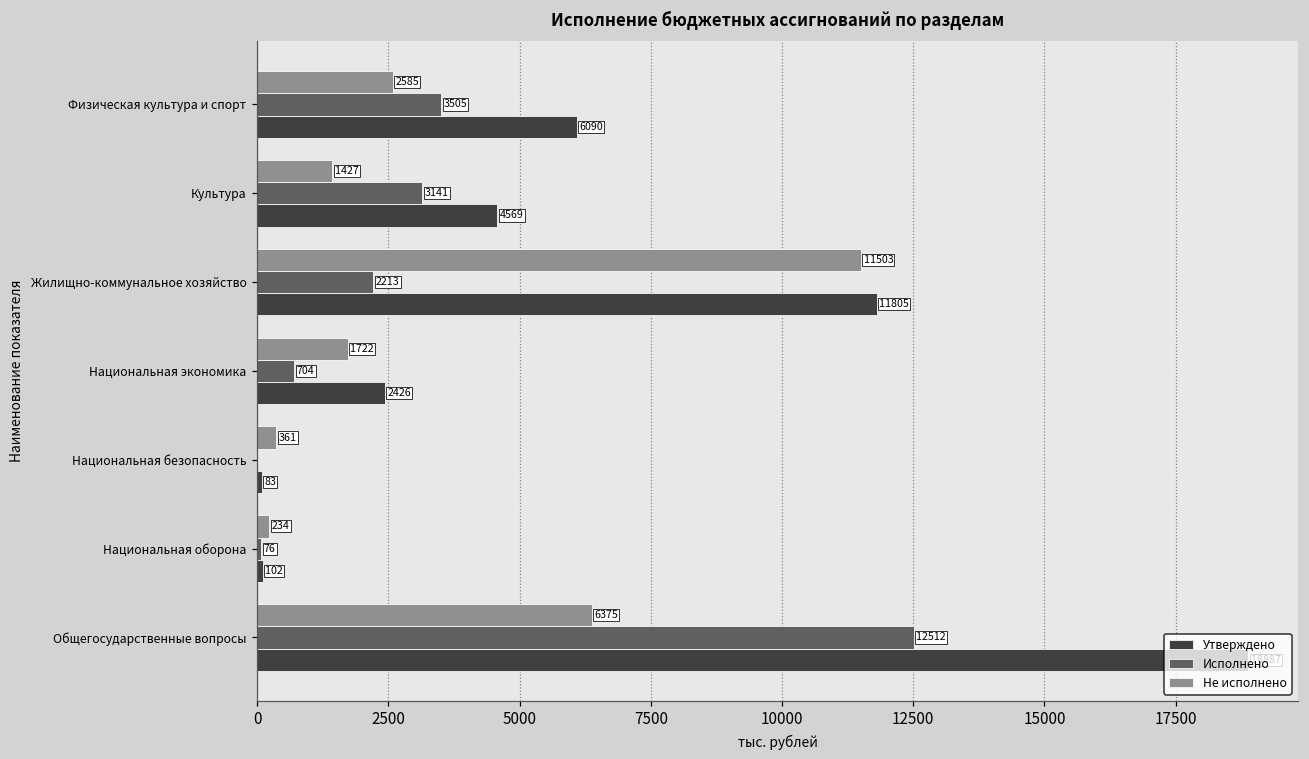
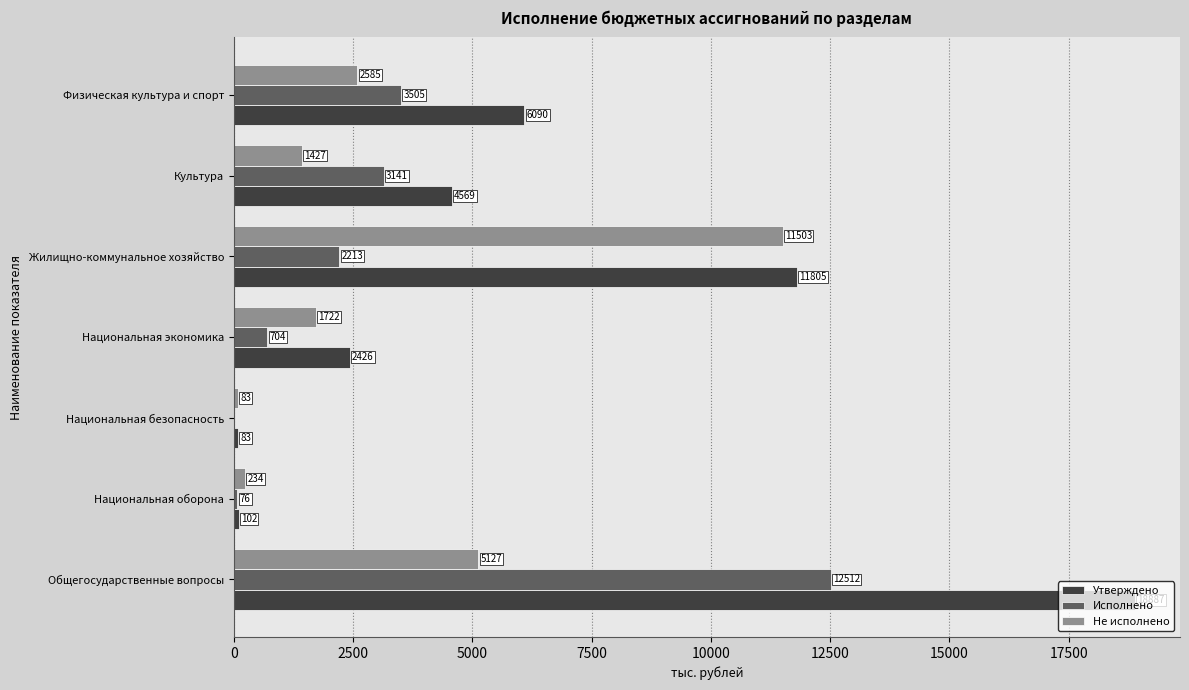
Не исполнено, Национальная безопасность: 361 -> 83
Не исполнено, Общегосударственные вопросы: 6375 -> 5127
